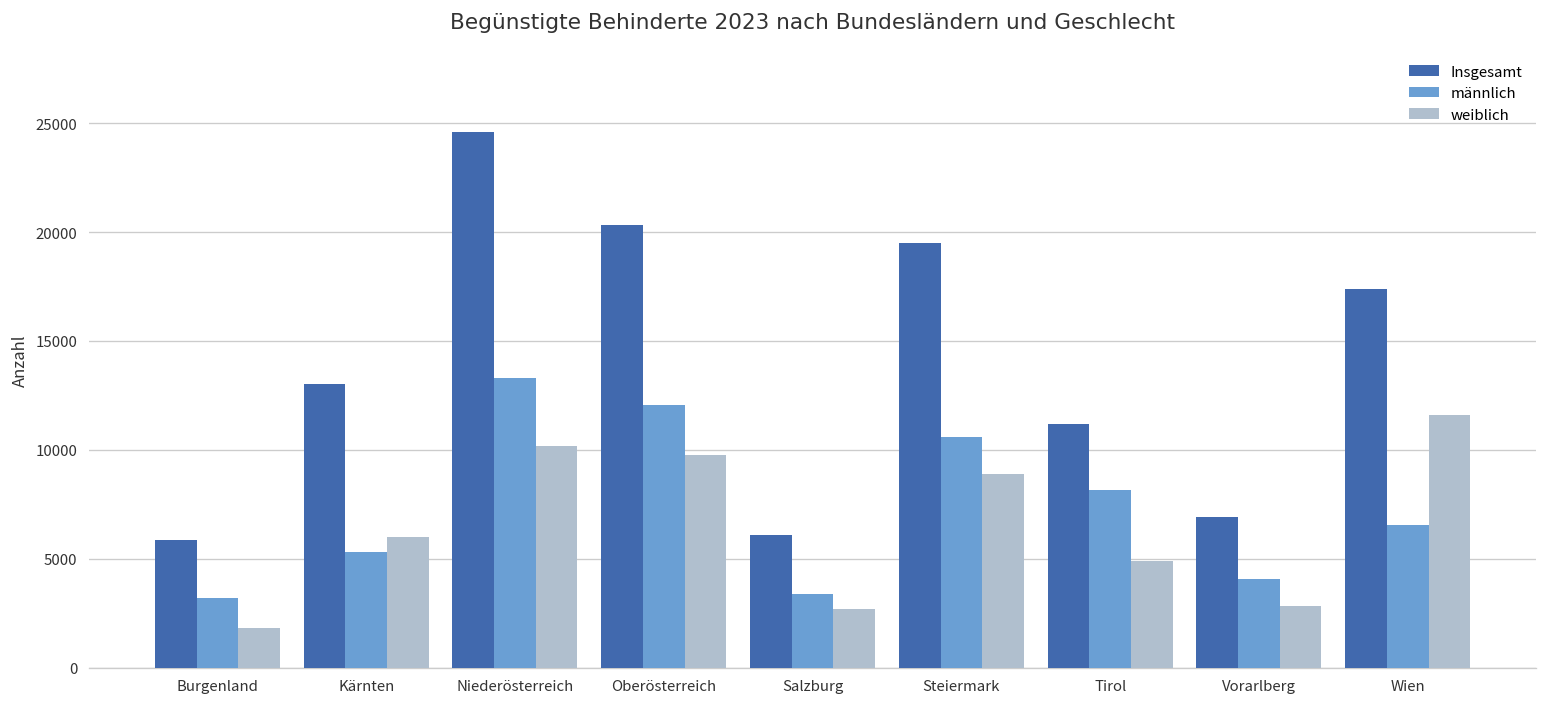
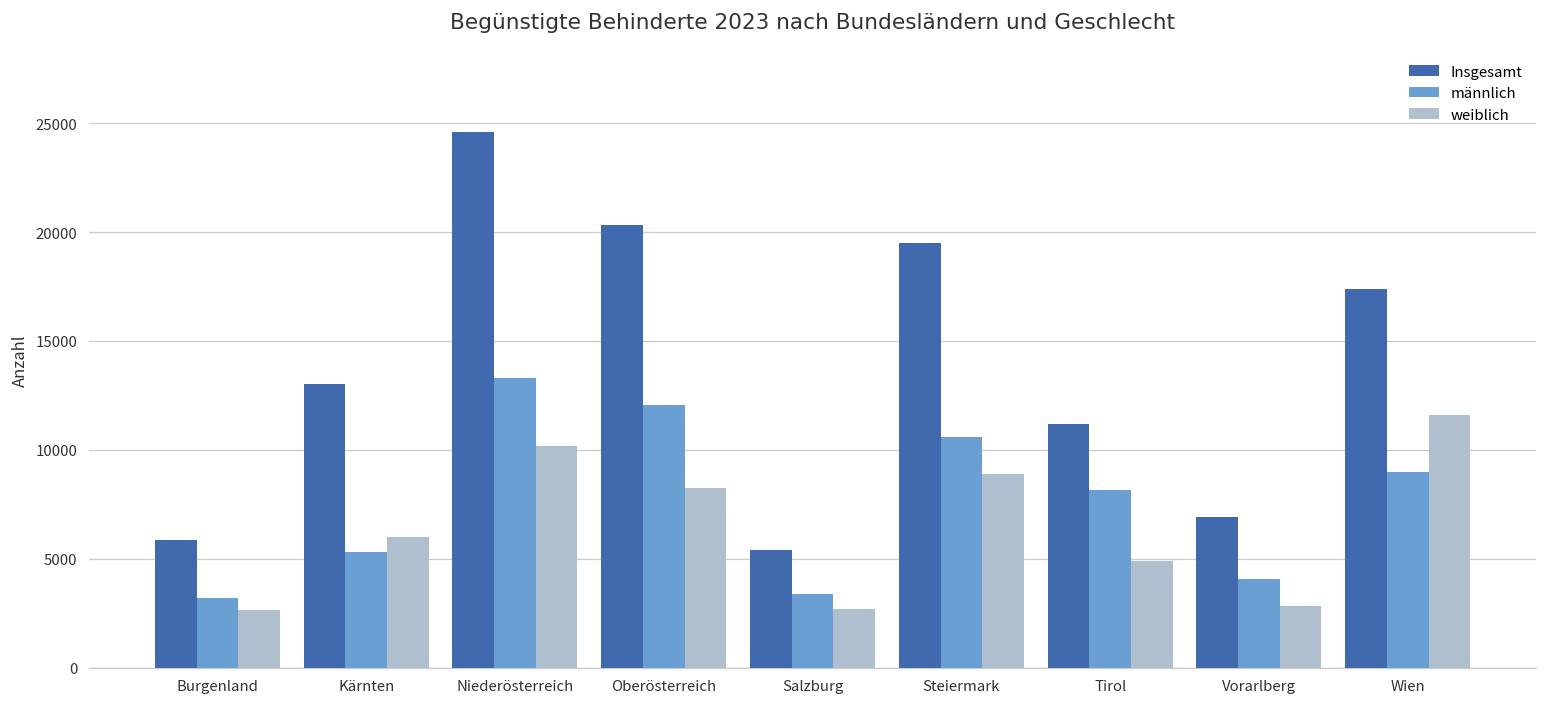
weiblich, Burgenland: 1800 -> 2700
weiblich, Oberösterreich: 9700 -> 8300
Insgesamt, Salzburg: 6100 -> 5400
männlich, Wien: 6600 -> 9000
